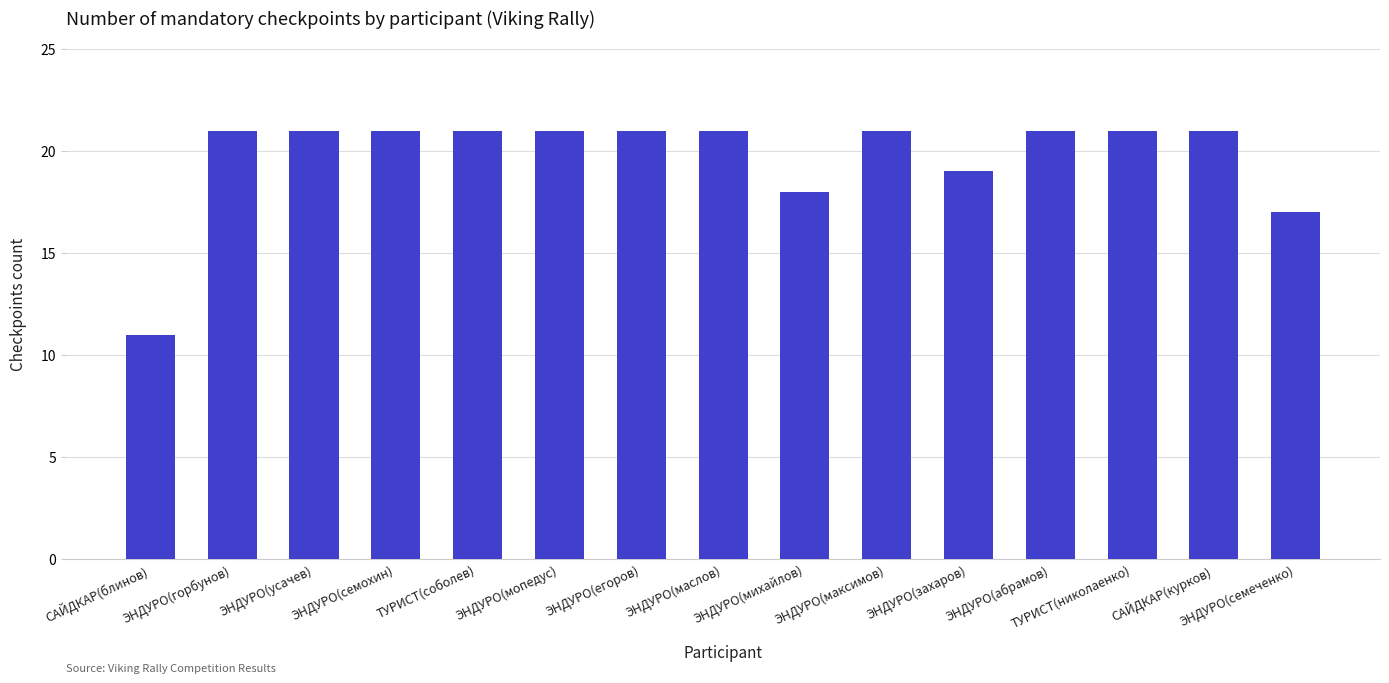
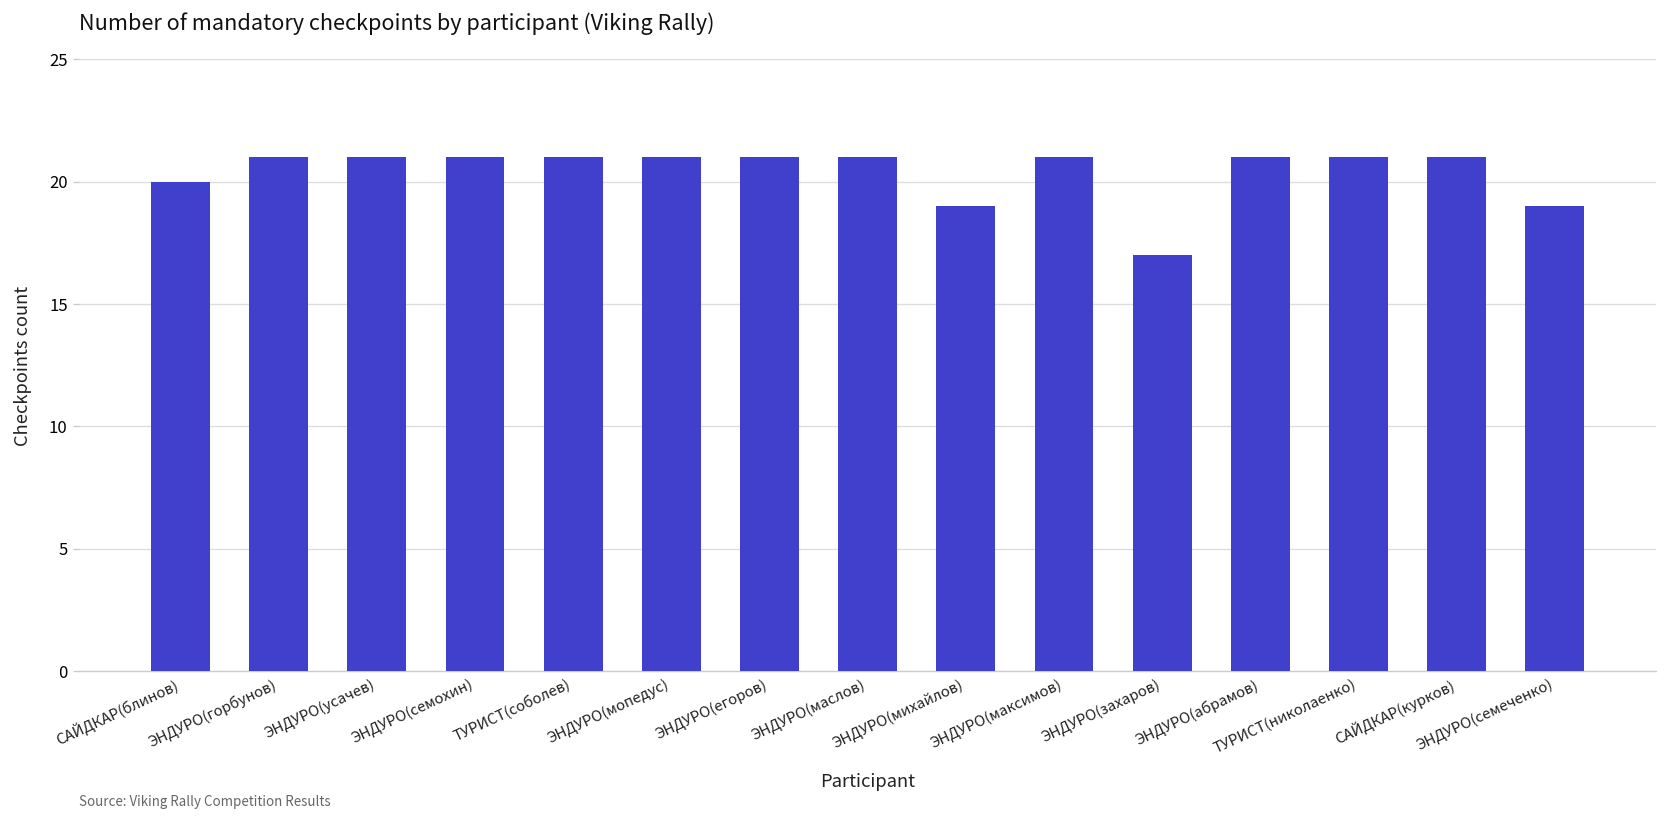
САЙДКАР(блинов): 11 -> 20
ЭНДУРО(михайлов): 18 -> 19
ЭНДУРО(захаров): 19 -> 17
ЭНДУРО(семеченко): 17 -> 19
